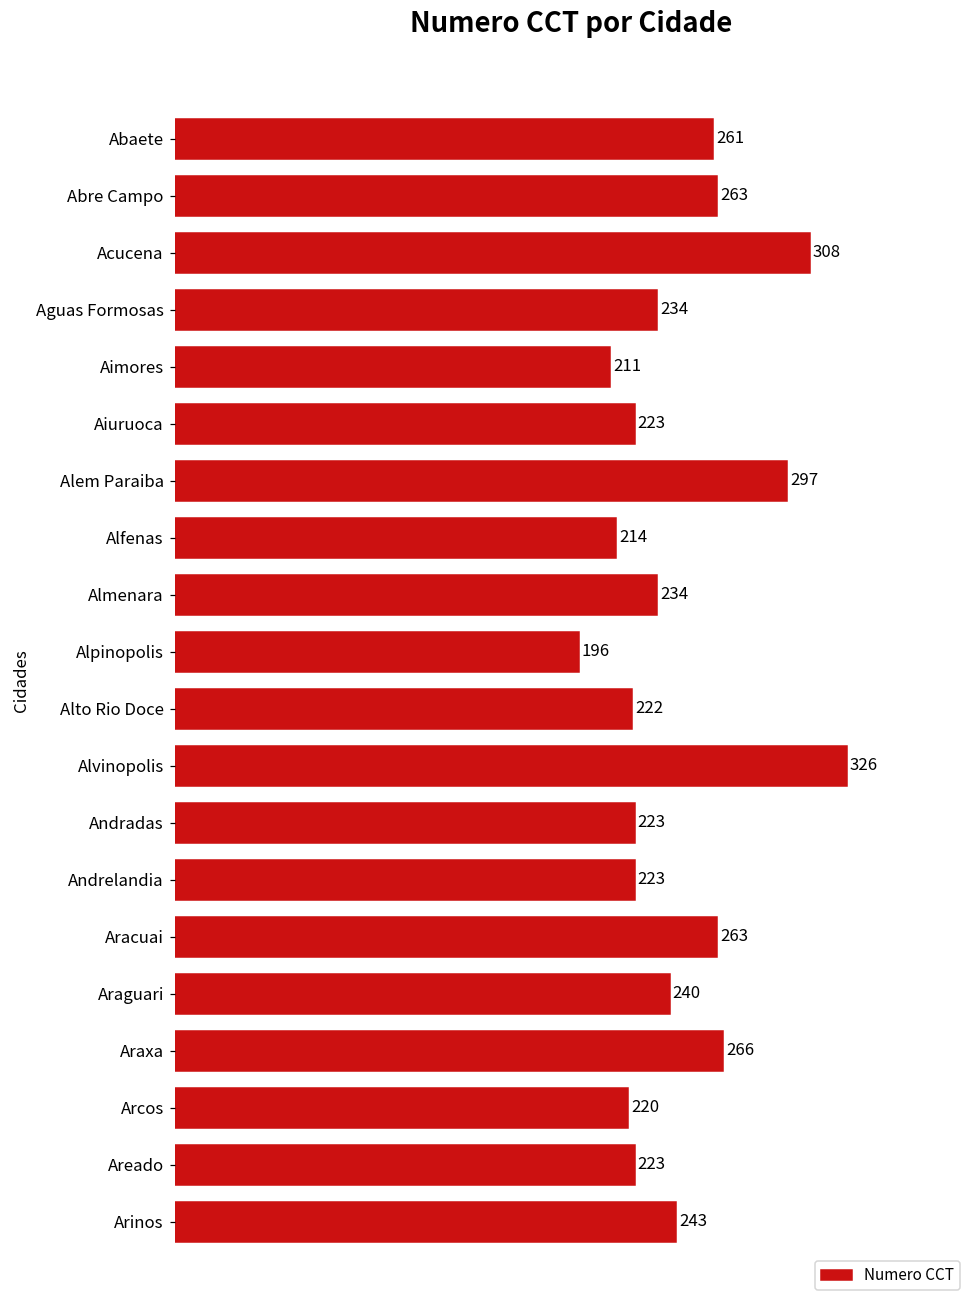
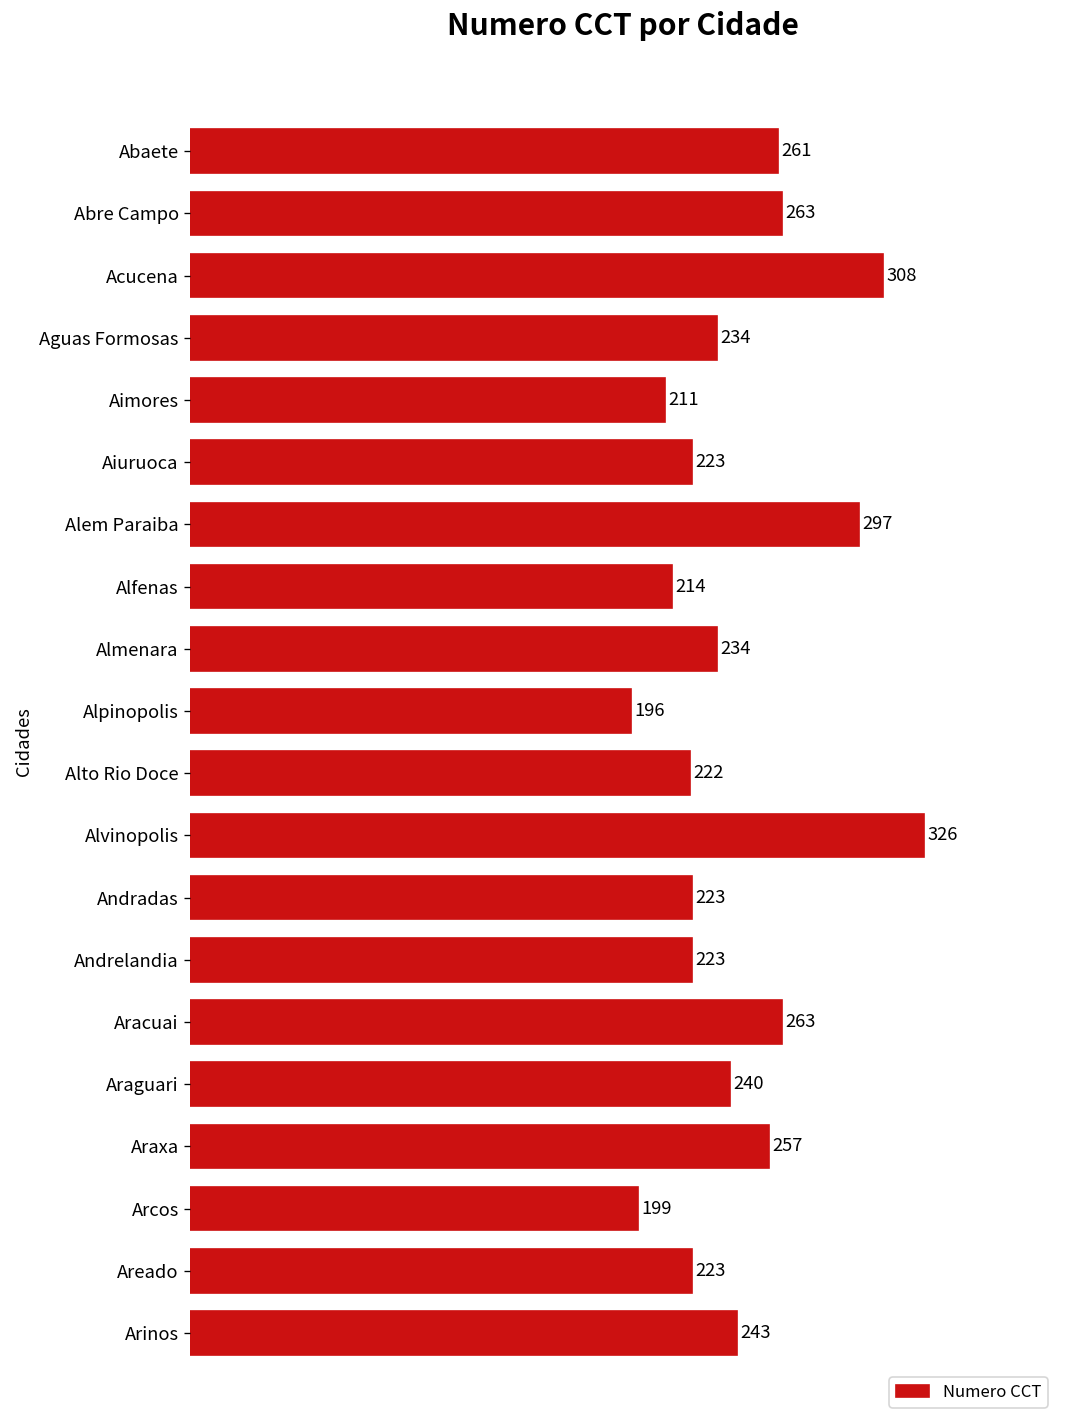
Araxa: 266 -> 257
Arcos: 220 -> 199
